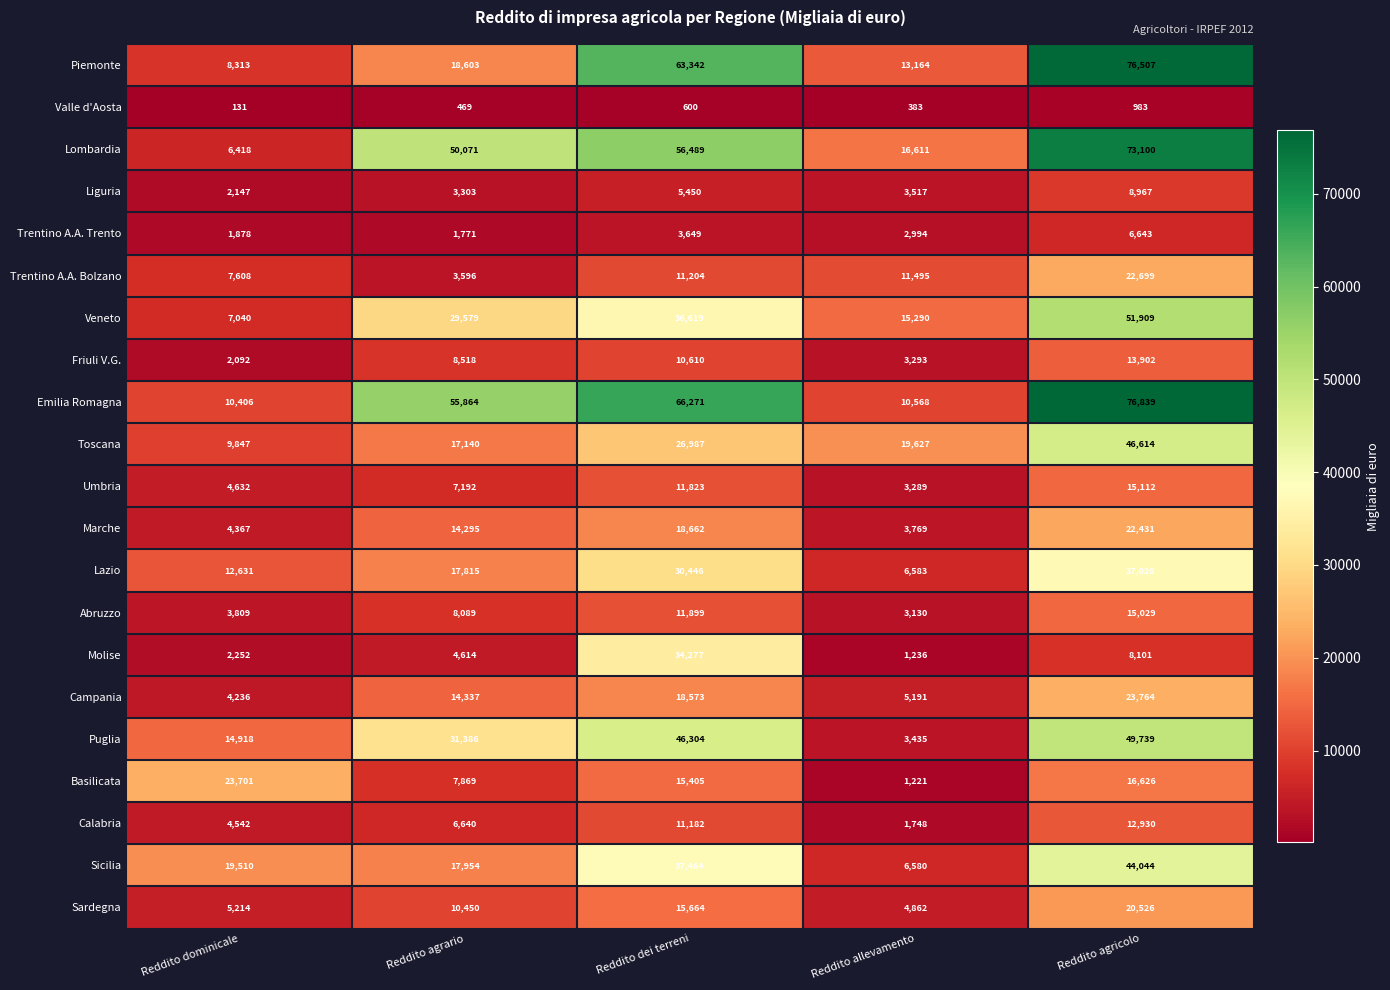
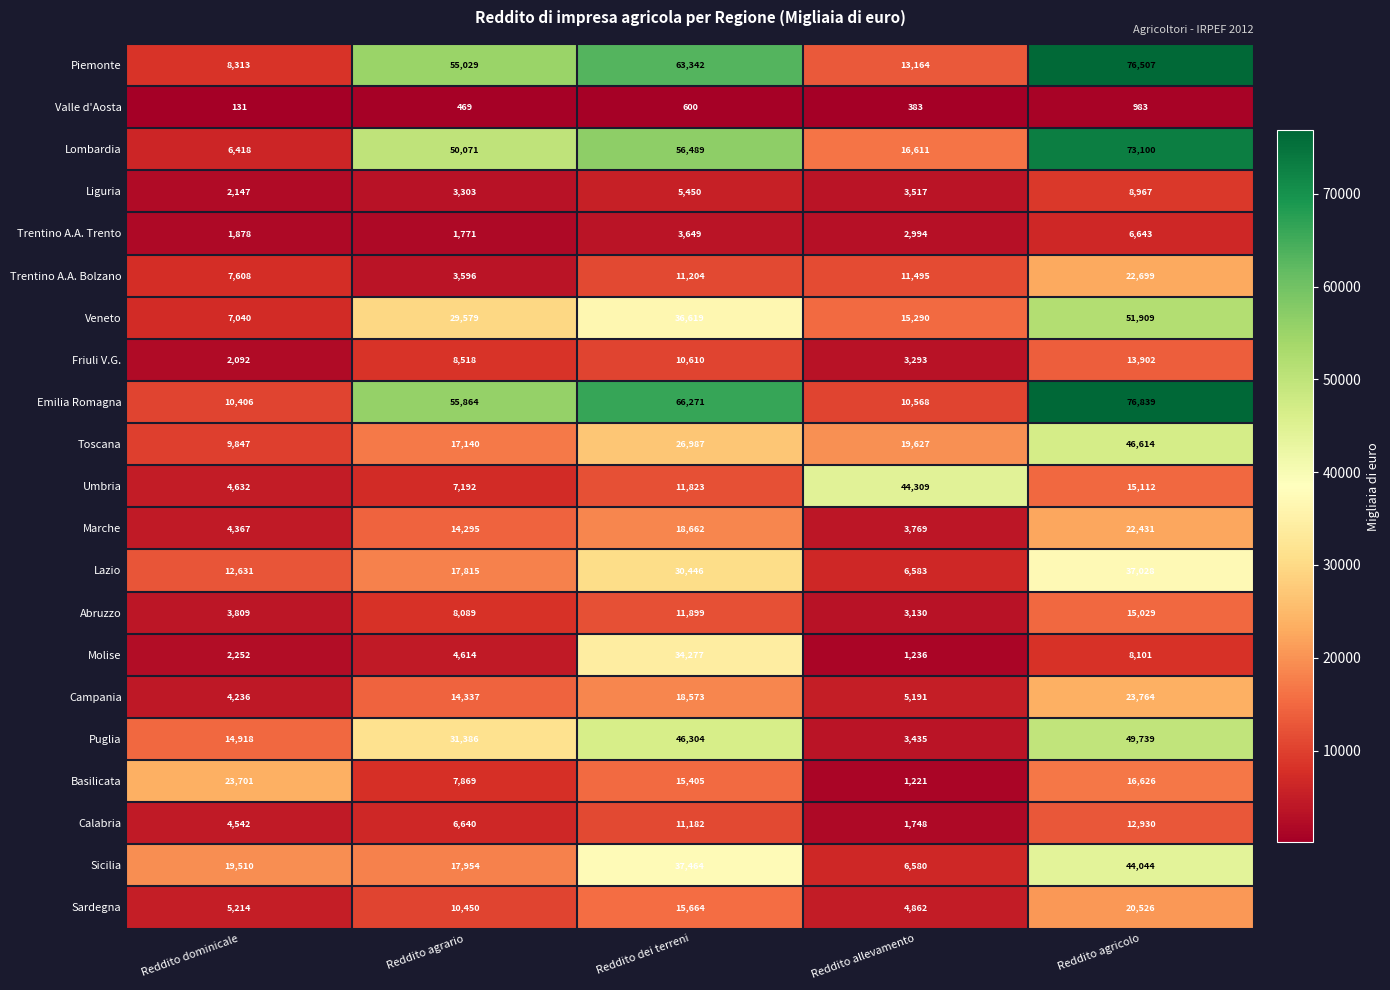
Piemonte, Reddito agrario: 18,603 -> 55,029
Umbria, Reddito allevamento: 3,289 -> 44,309
